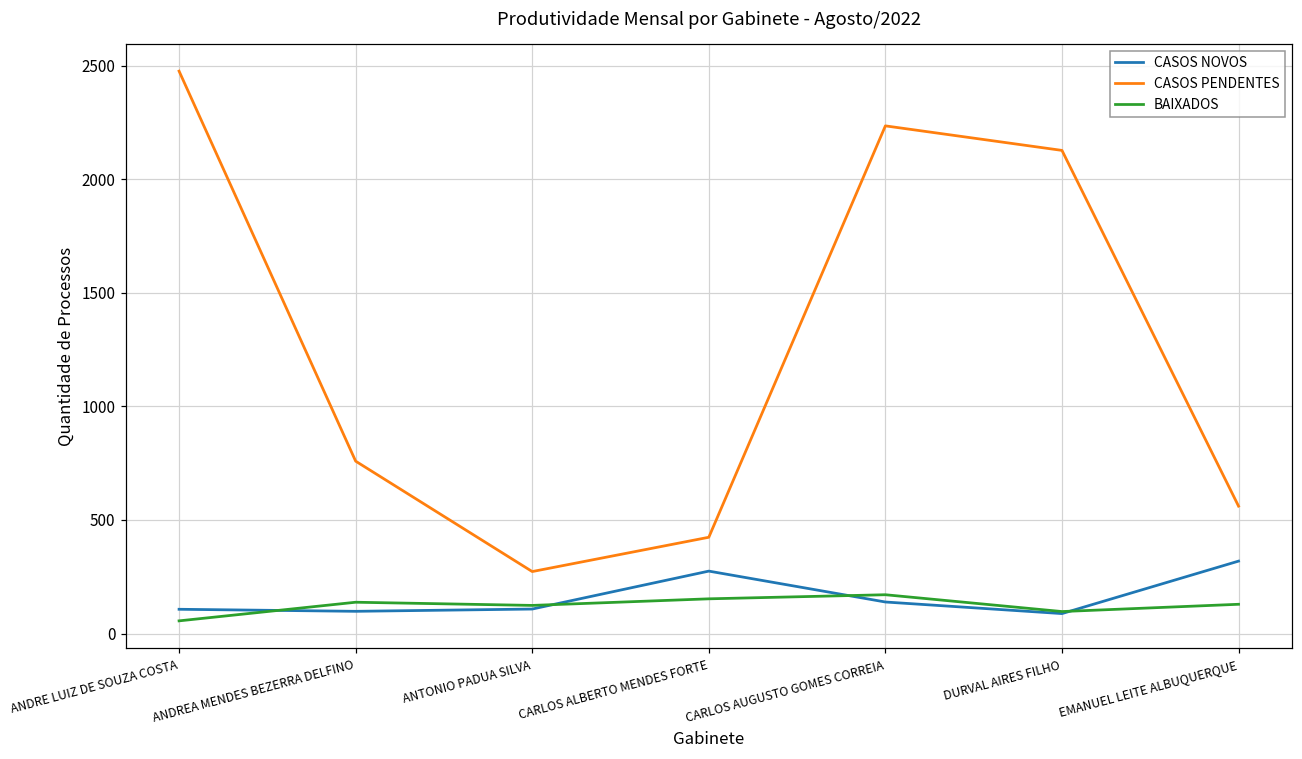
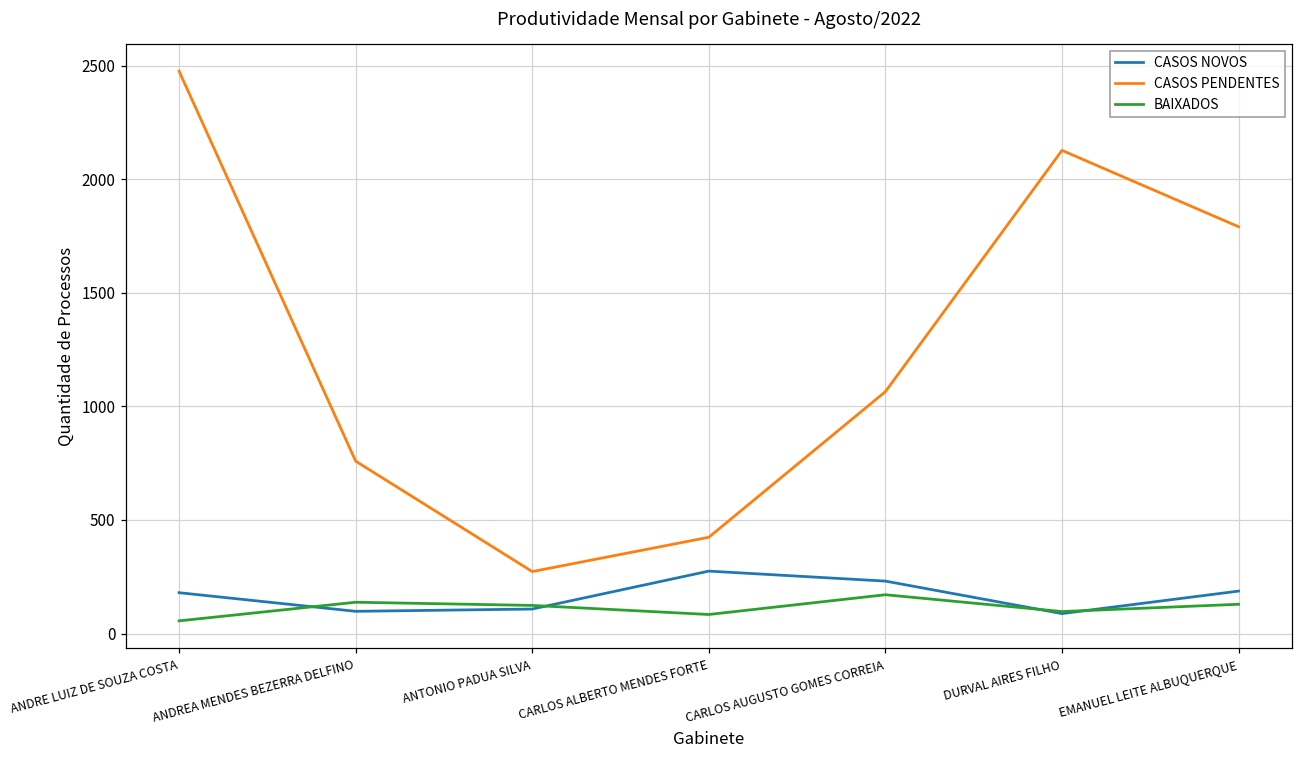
CASOS NOVOS, ANDRE LUIZ DE SOUZA COSTA: 110 -> 180
BAIXADOS, CARLOS ALBERTO MENDES FORTE: 150 -> 80
CASOS NOVOS, CARLOS AUGUSTO GOMES CORREIA: 140 -> 230
CASOS PENDENTES, CARLOS AUGUSTO GOMES CORREIA: 2240 -> 1070
CASOS NOVOS, EMANUEL LEITE ALBUQUERQUE: 320 -> 190
CASOS PENDENTES, EMANUEL LEITE ALBUQUERQUE: 560 -> 1790
